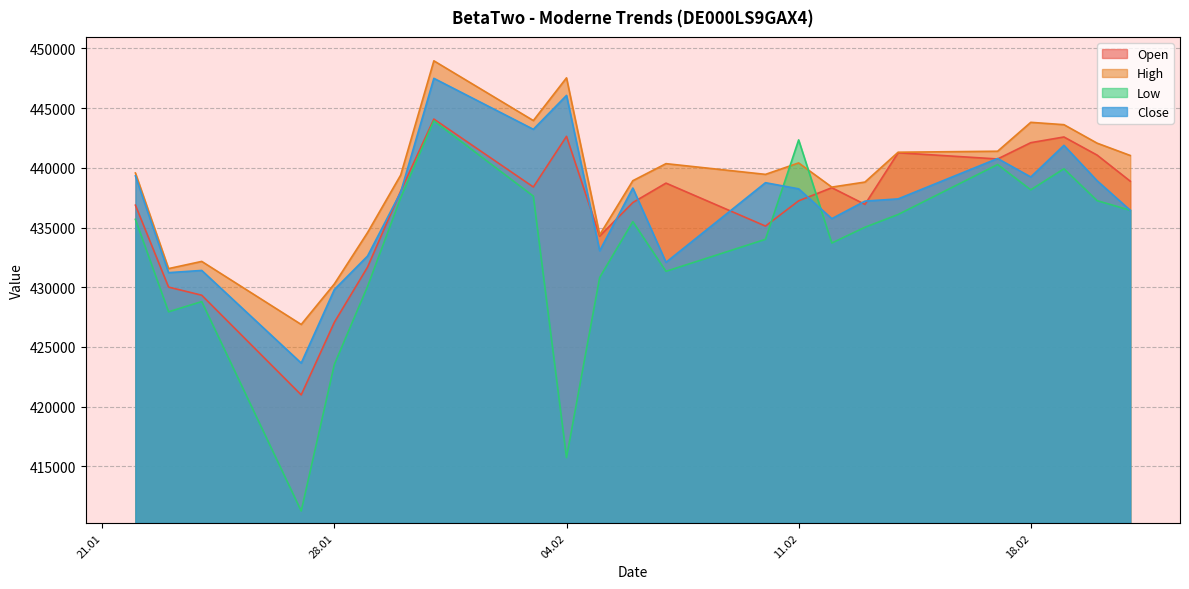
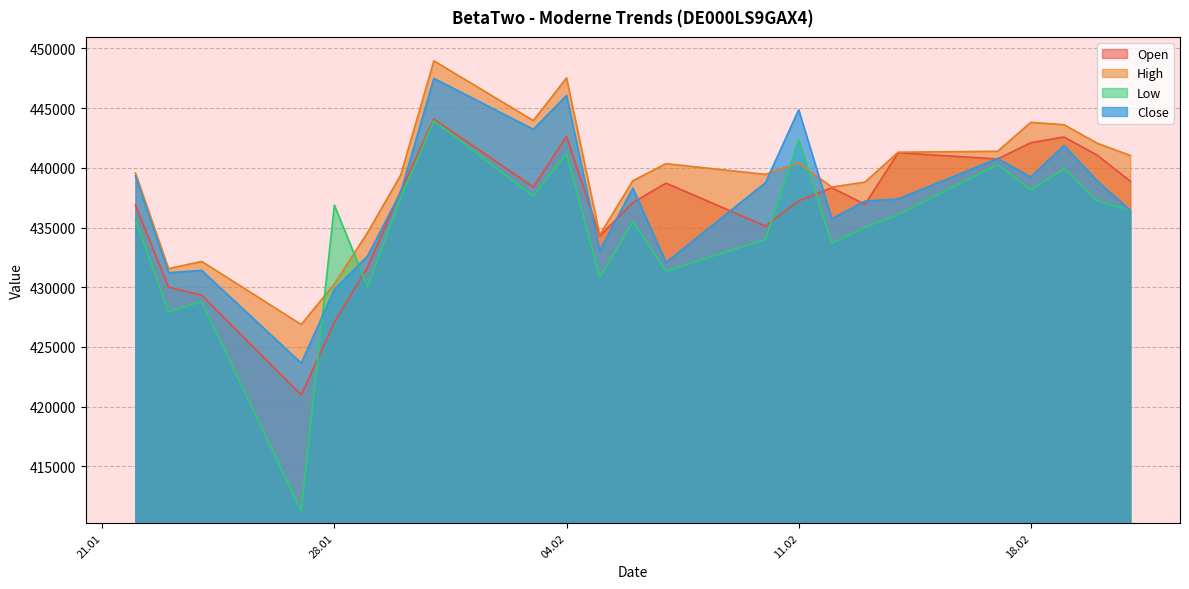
Low, 28.01: 423500 -> 436900
Low, 04.02: 415700 -> 441200
Close, 11.02: 438200 -> 444900
